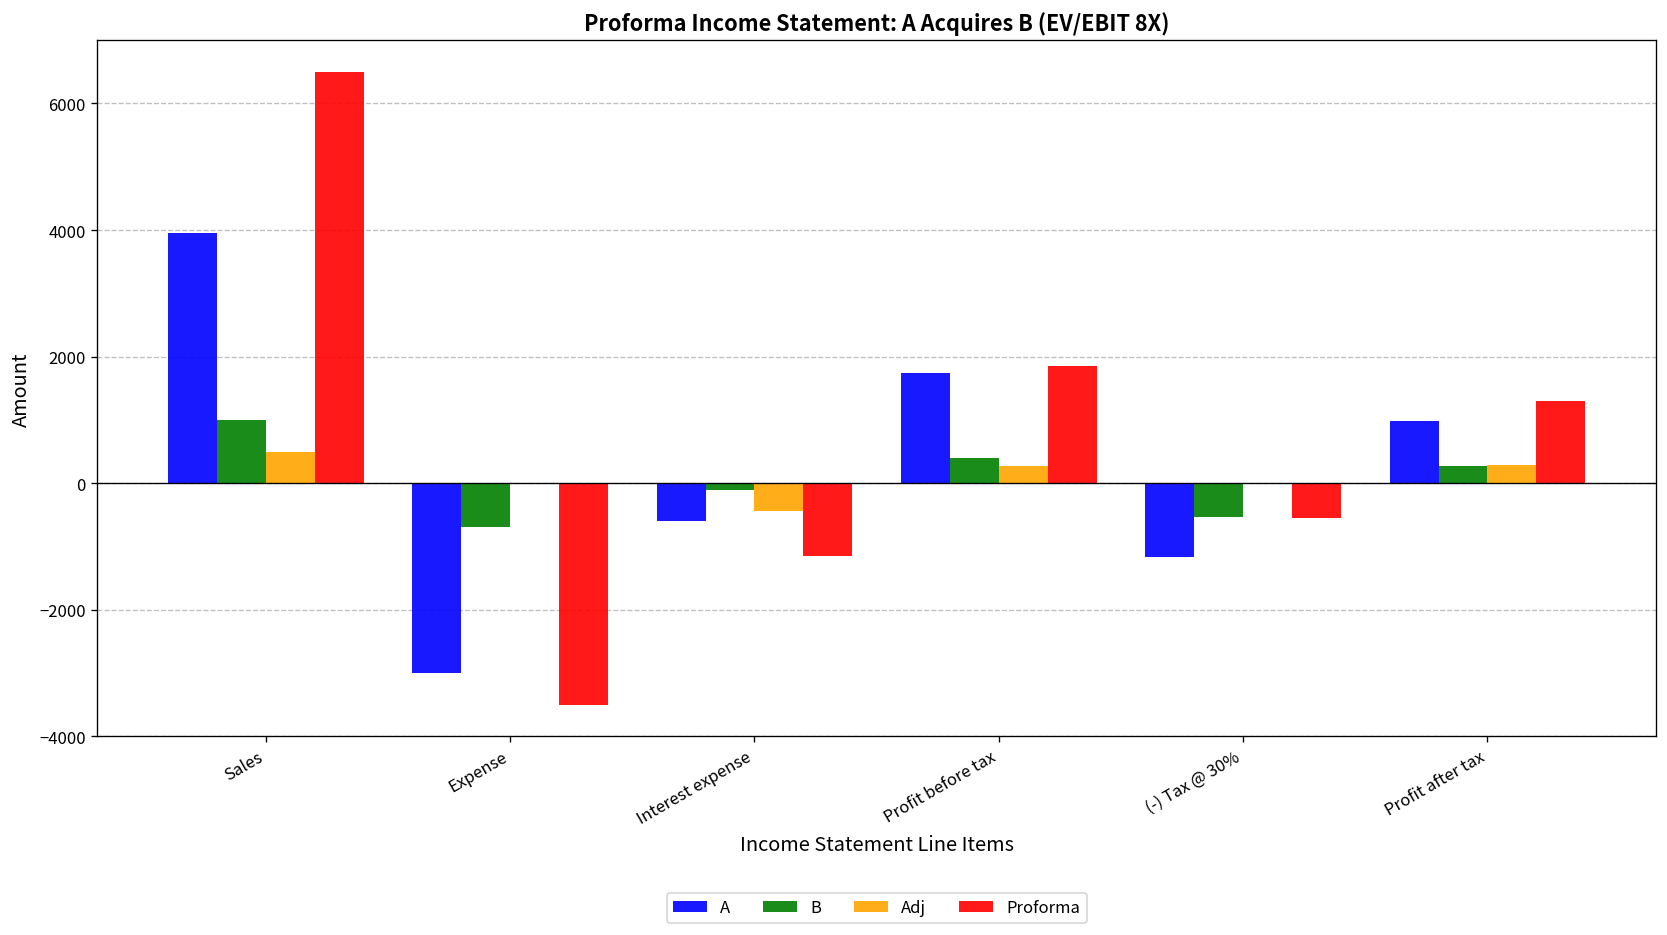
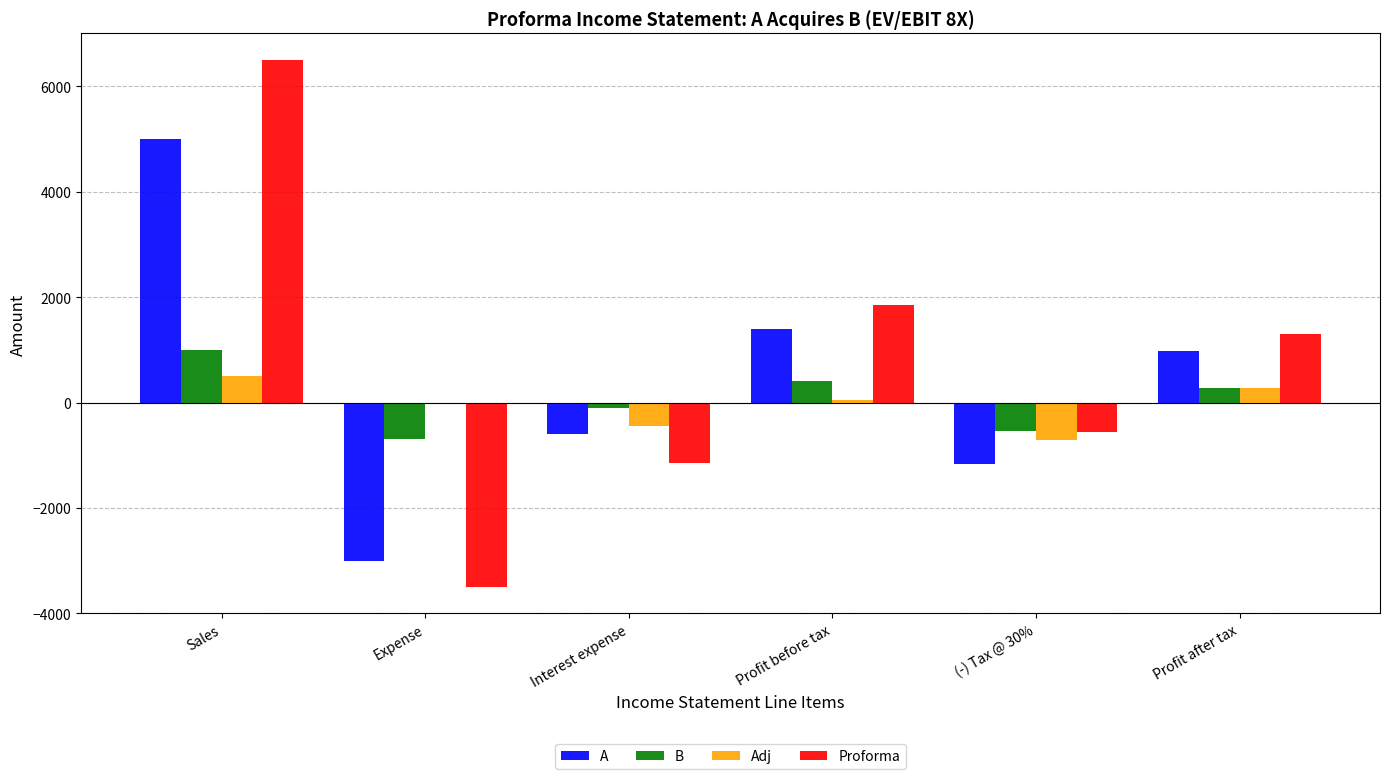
A, Sales: 4000 -> 5000
A, Profit before tax: 1700 -> 1400
Adj, Profit before tax: 300 -> 100
Adj, (-) Tax @ 30%: 0 -> -700
